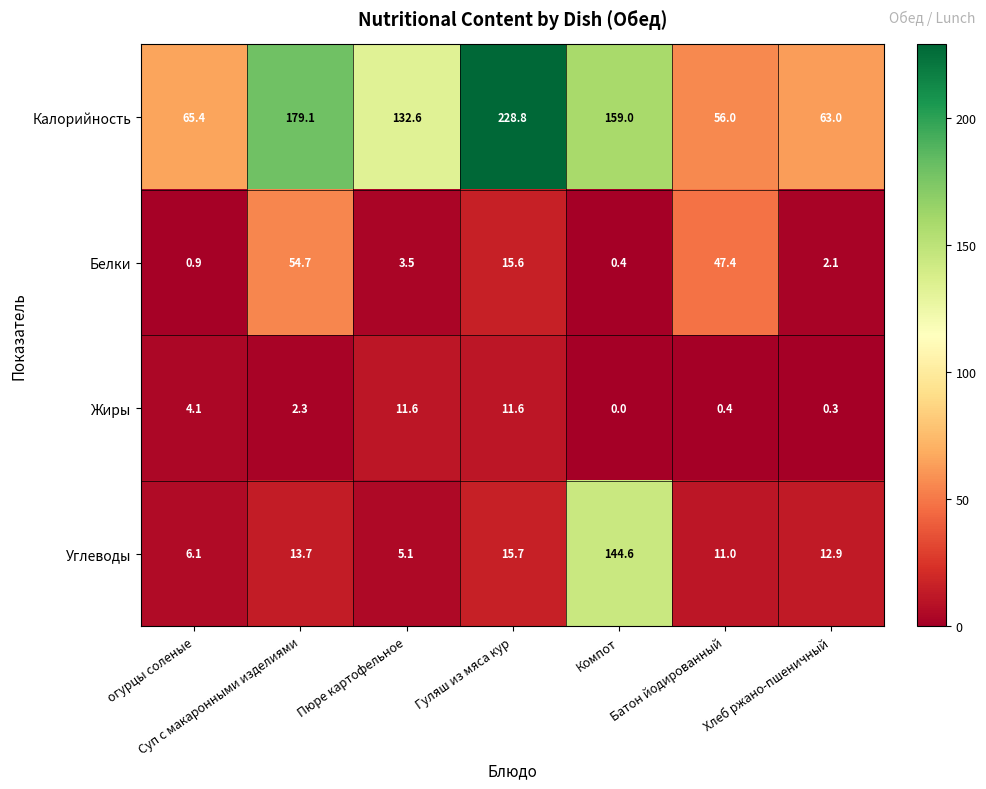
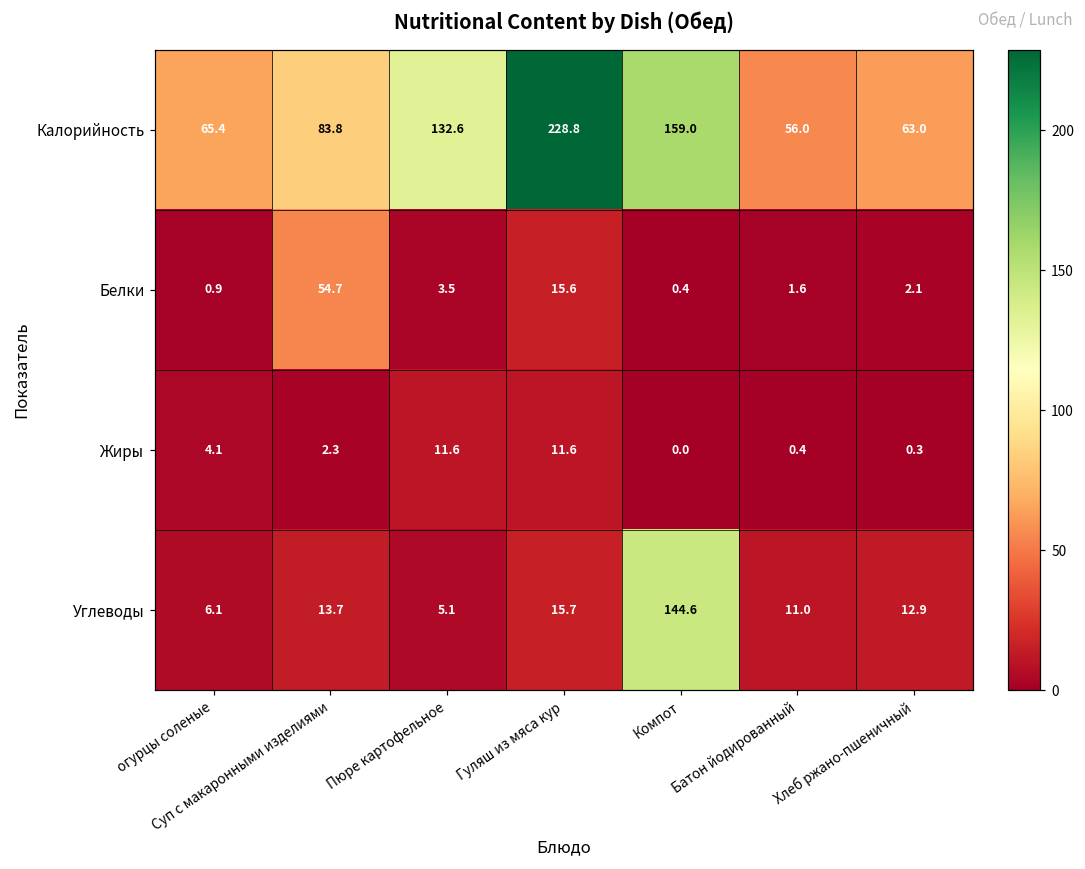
Калорийность, Суп с макаронными изделиями: 179.1 -> 83.8
Белки, Батон йодированный: 47.4 -> 1.6
